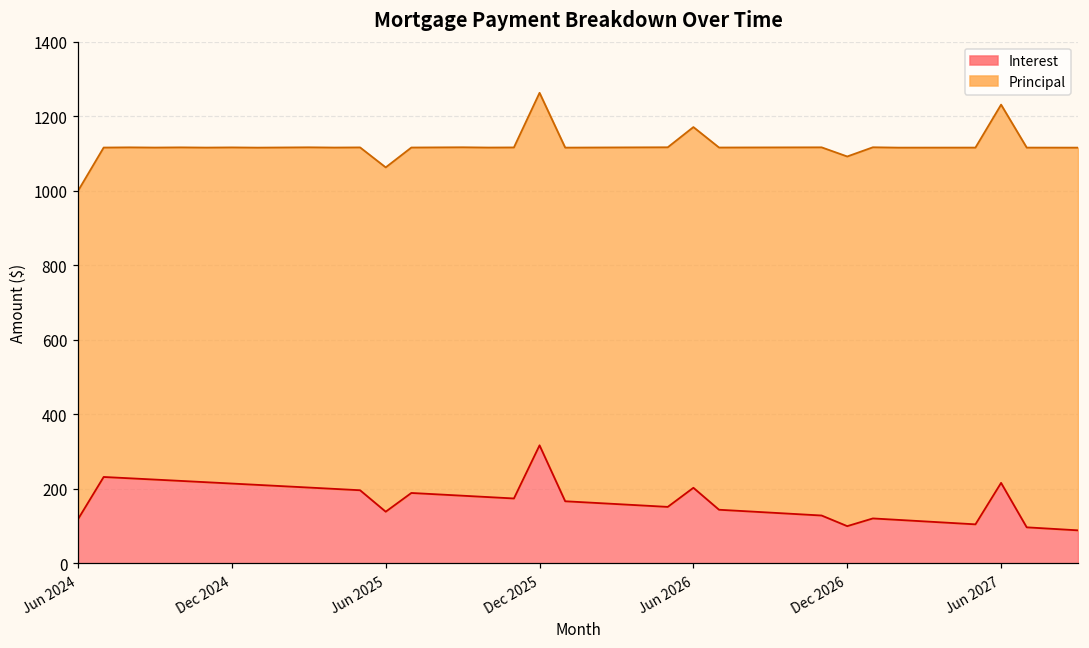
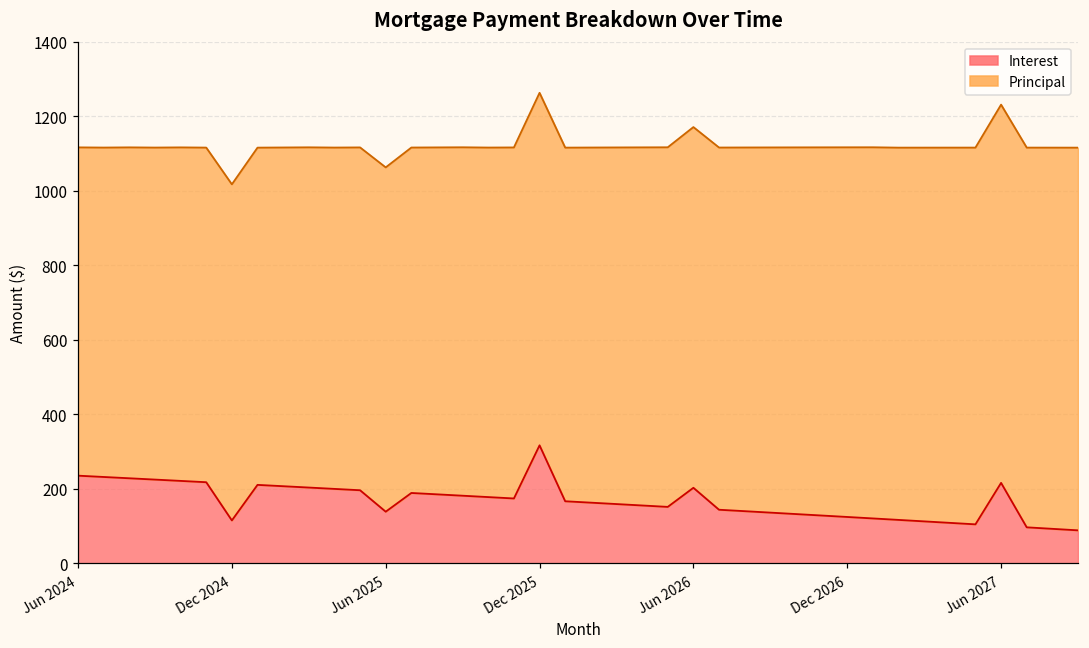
Interest, Jun 2024: 120 -> 240
Interest, Dec 2024: 210 -> 120
Interest, Dec 2026: 100 -> 120
